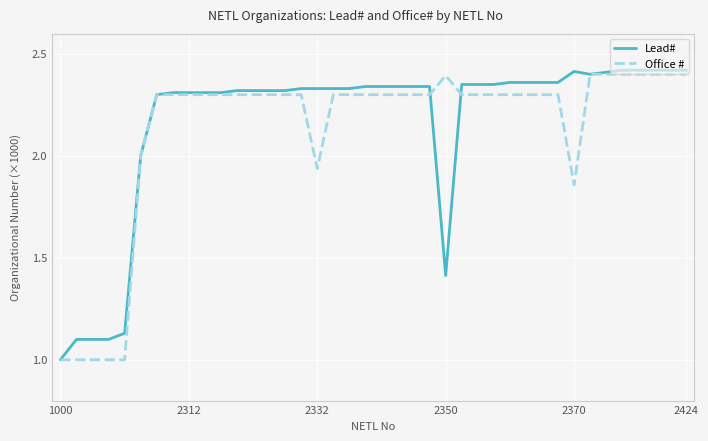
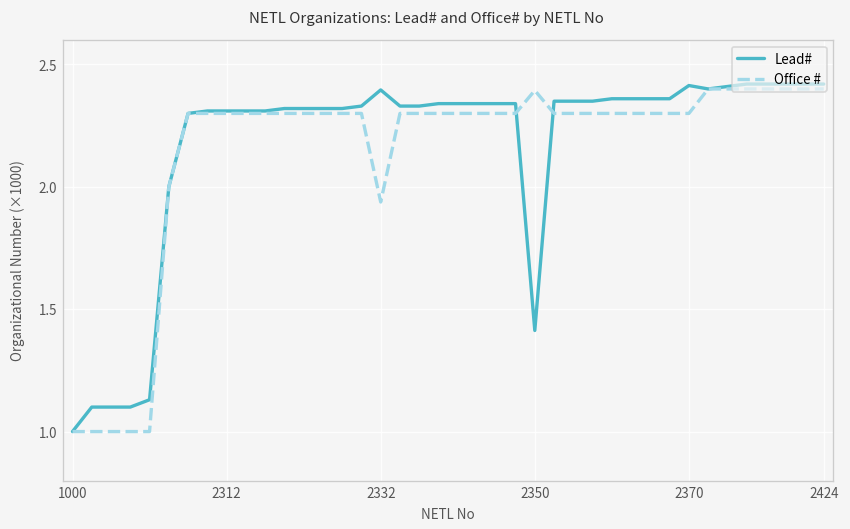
Lead#, 2332: 2.33 -> 2.40
Office #, 2370: 1.86 -> 2.30
